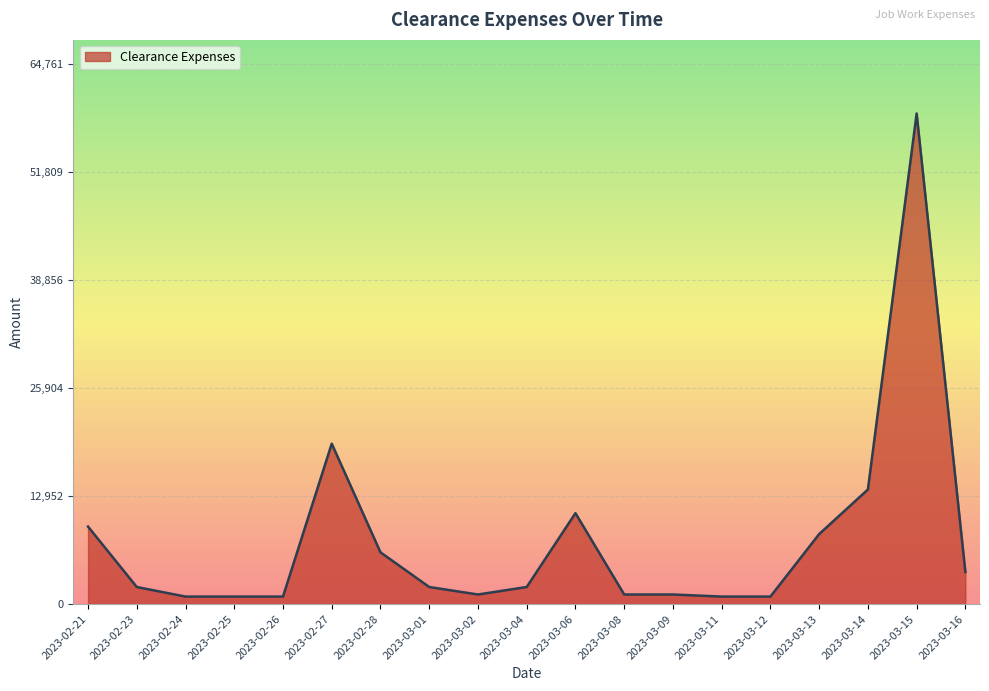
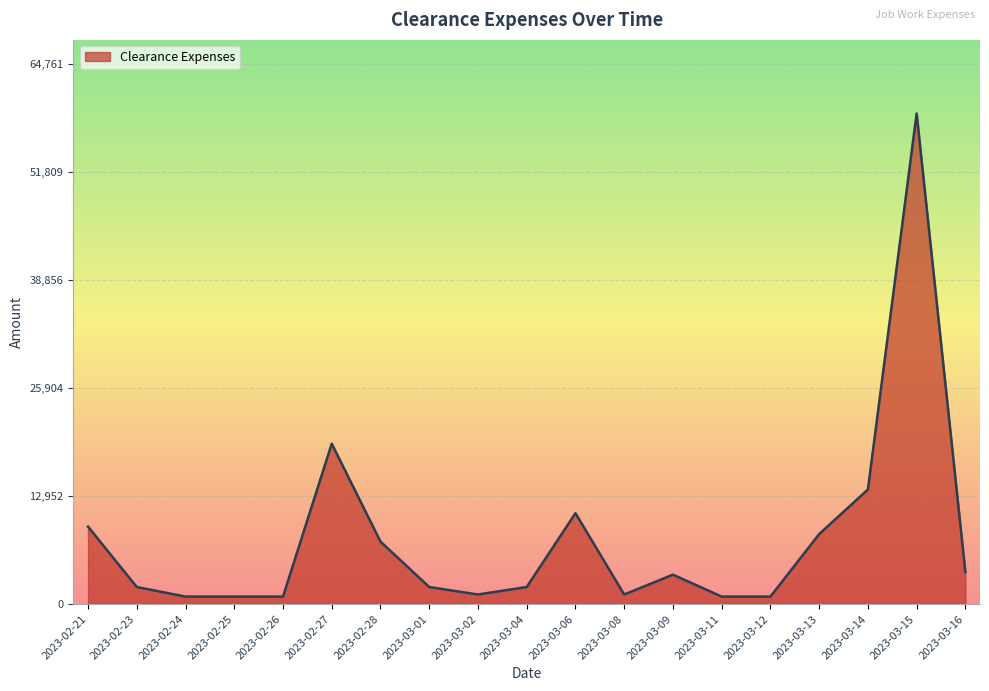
2023-02-28: 6,000 -> 8,000
2023-03-09: 1,000 -> 4,000
